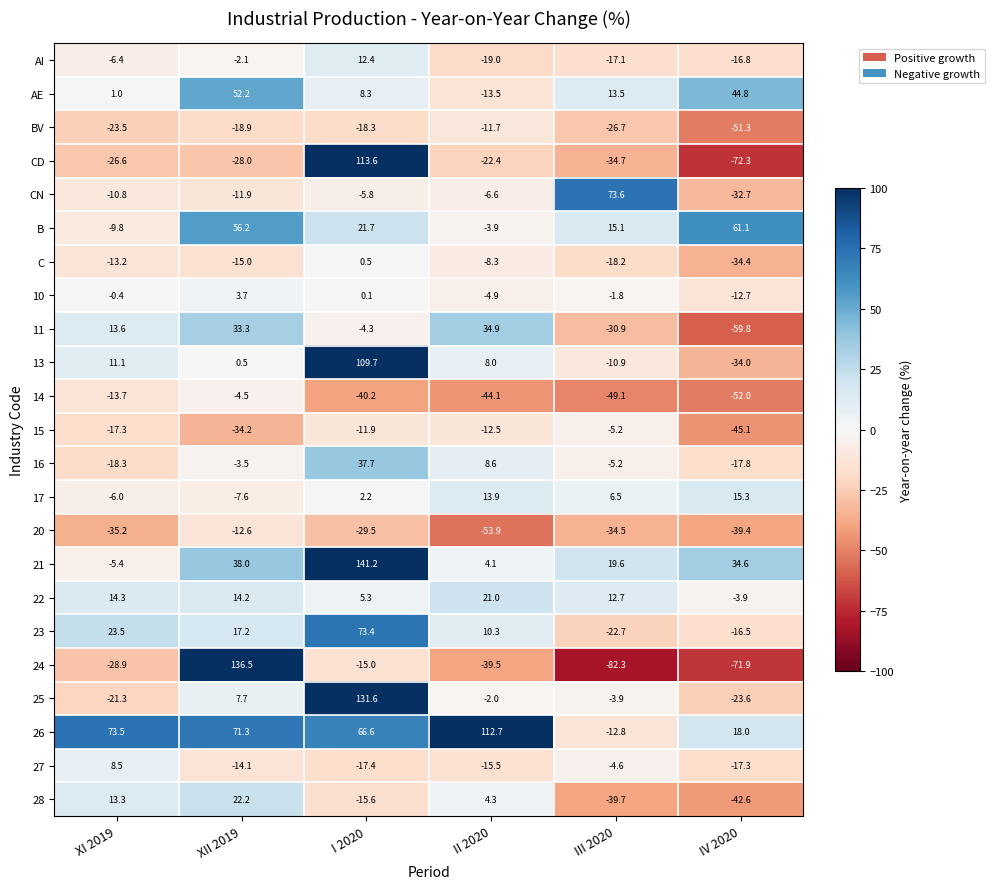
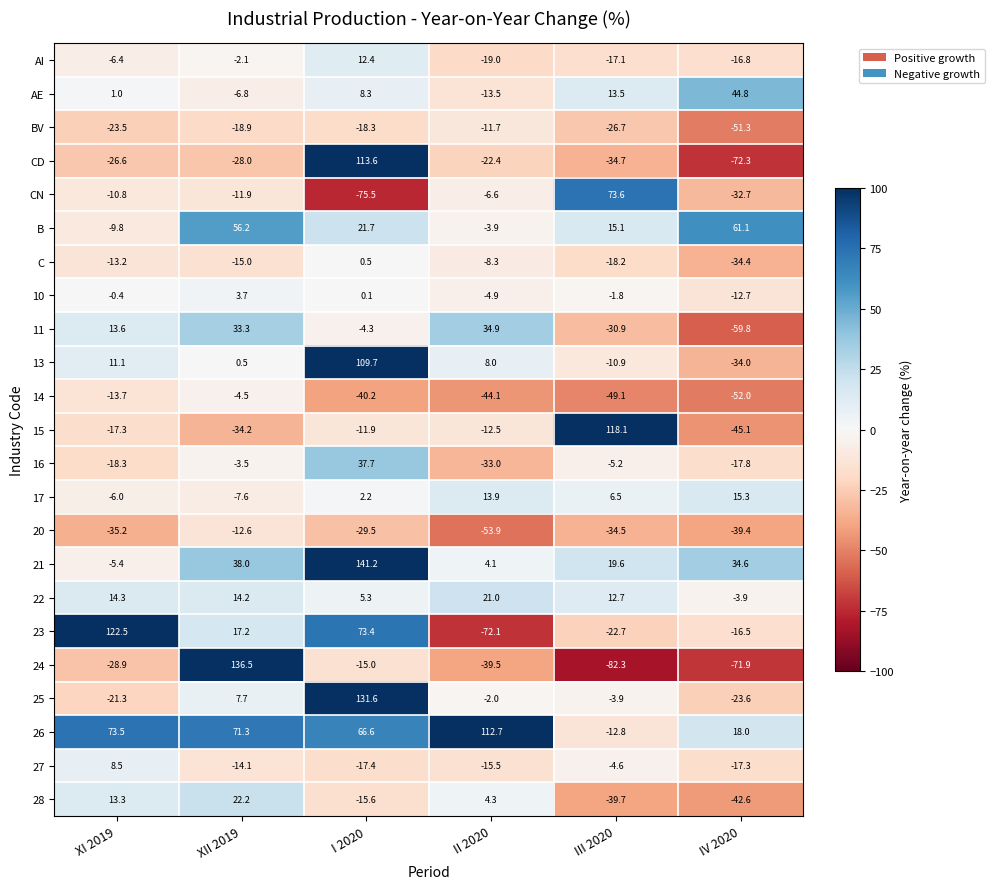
AE, XII 2019: 52.2 -> -6.8
CN, I 2020: -5.8 -> -75.5
15, III 2020: -5.2 -> 118.1
16, II 2020: 8.6 -> -33.0
23, XI 2019: 23.5 -> 122.5
23, II 2020: 10.3 -> -72.1
